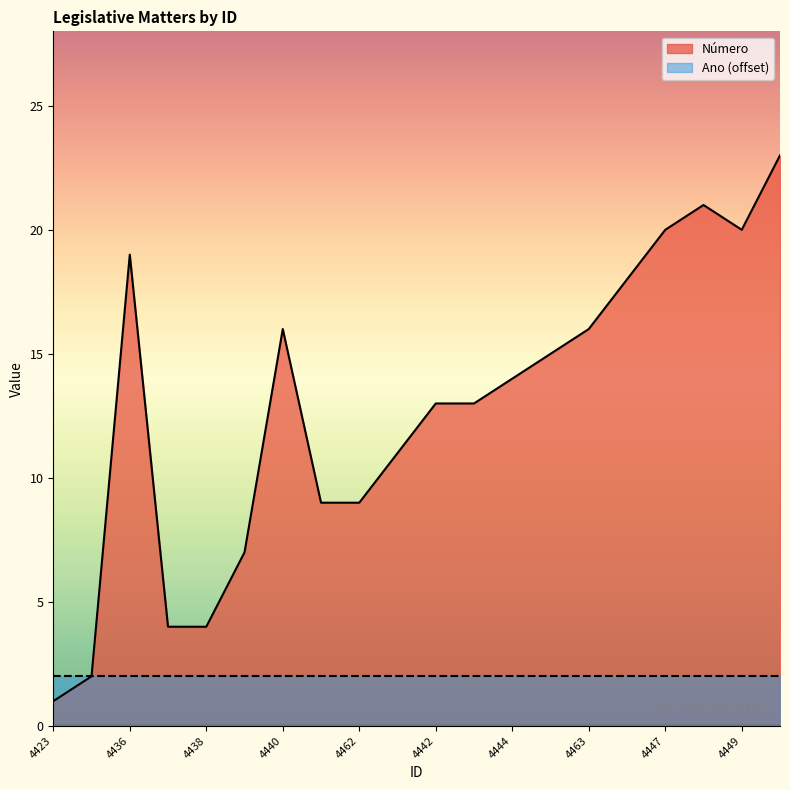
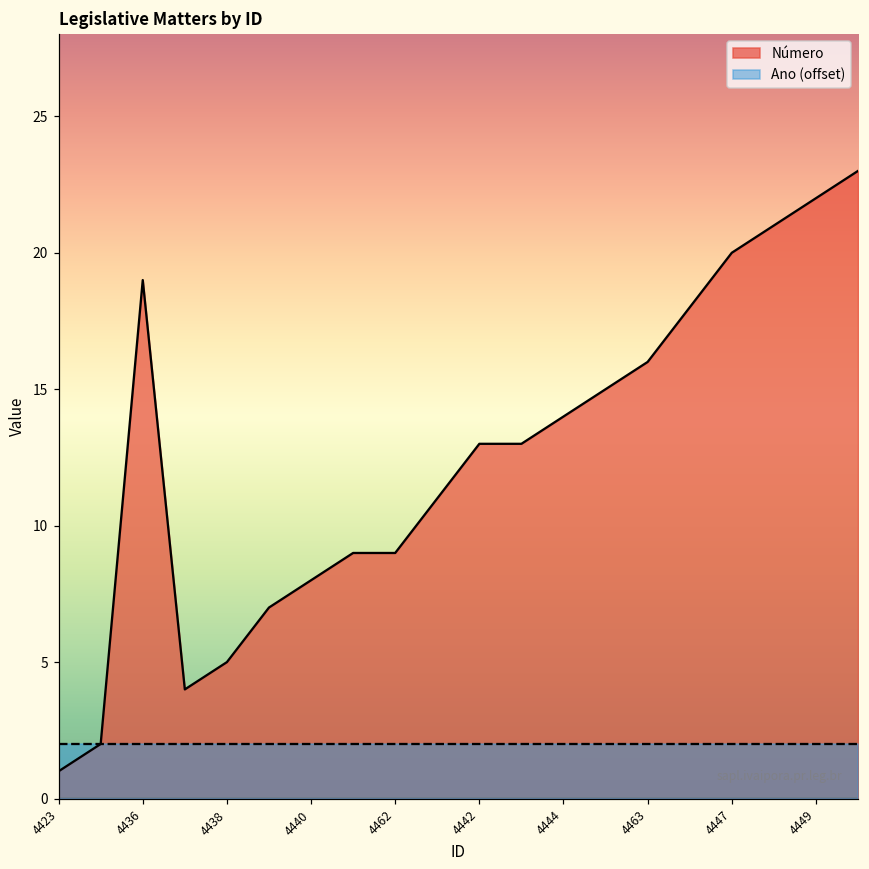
Número, 4438: 4 -> 5
Número, 4440: 16 -> 8
Número, 4449: 20 -> 22
